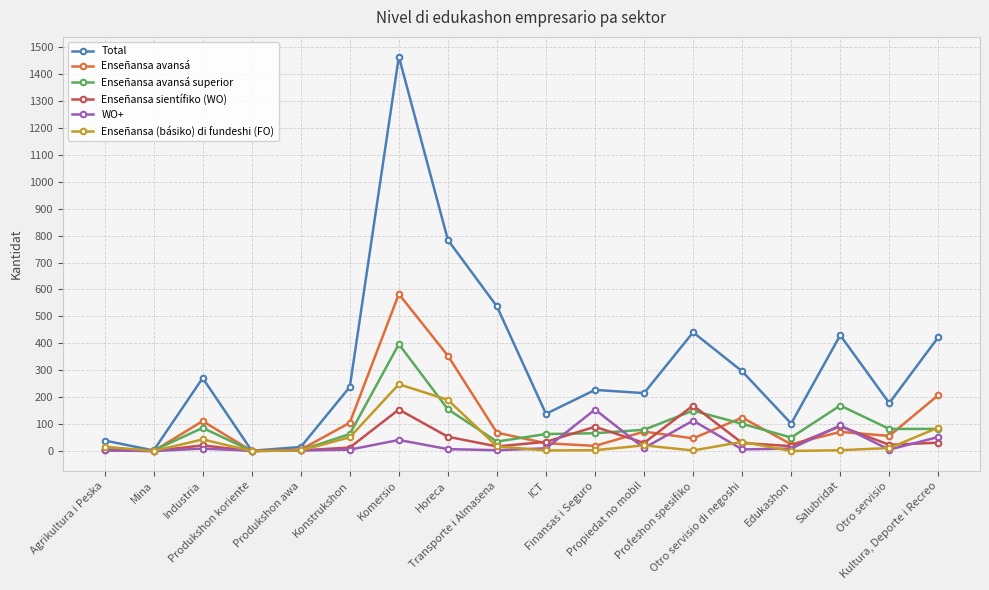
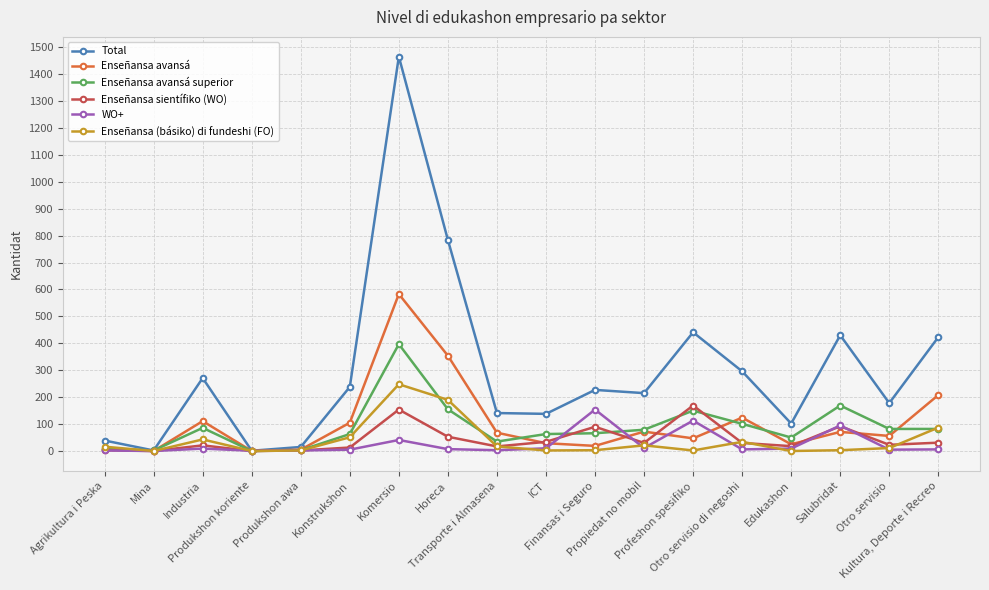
Total, Transporte i Almasena: 540 -> 140
WO+, Kultura, Deporte i Recreo: 50 -> 10
